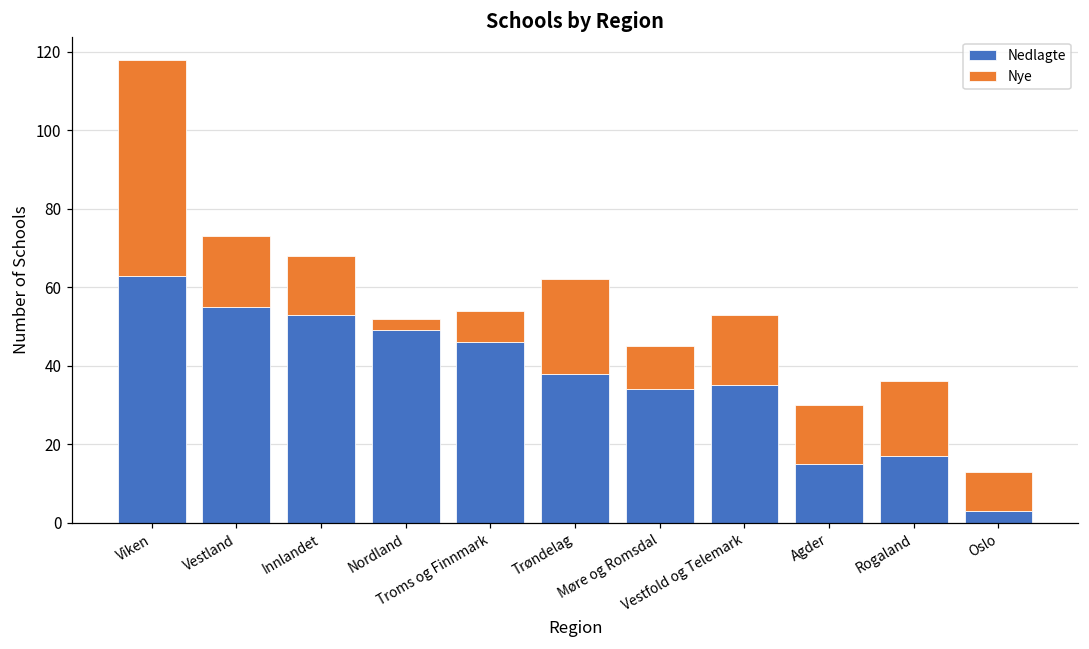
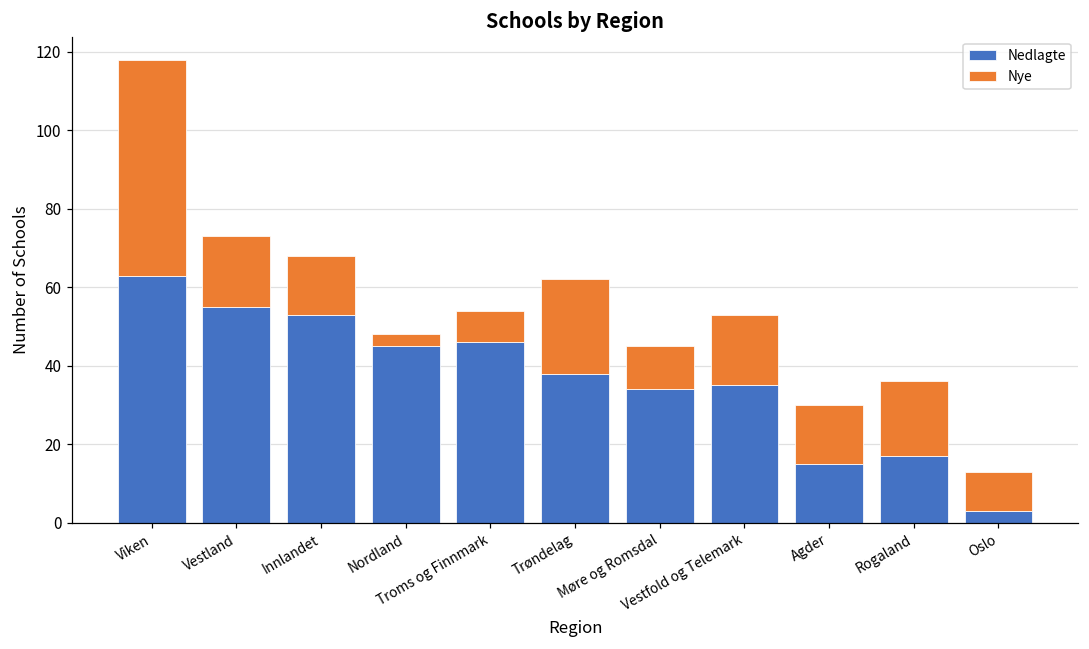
Nedlagte, Nordland: 49 -> 45
